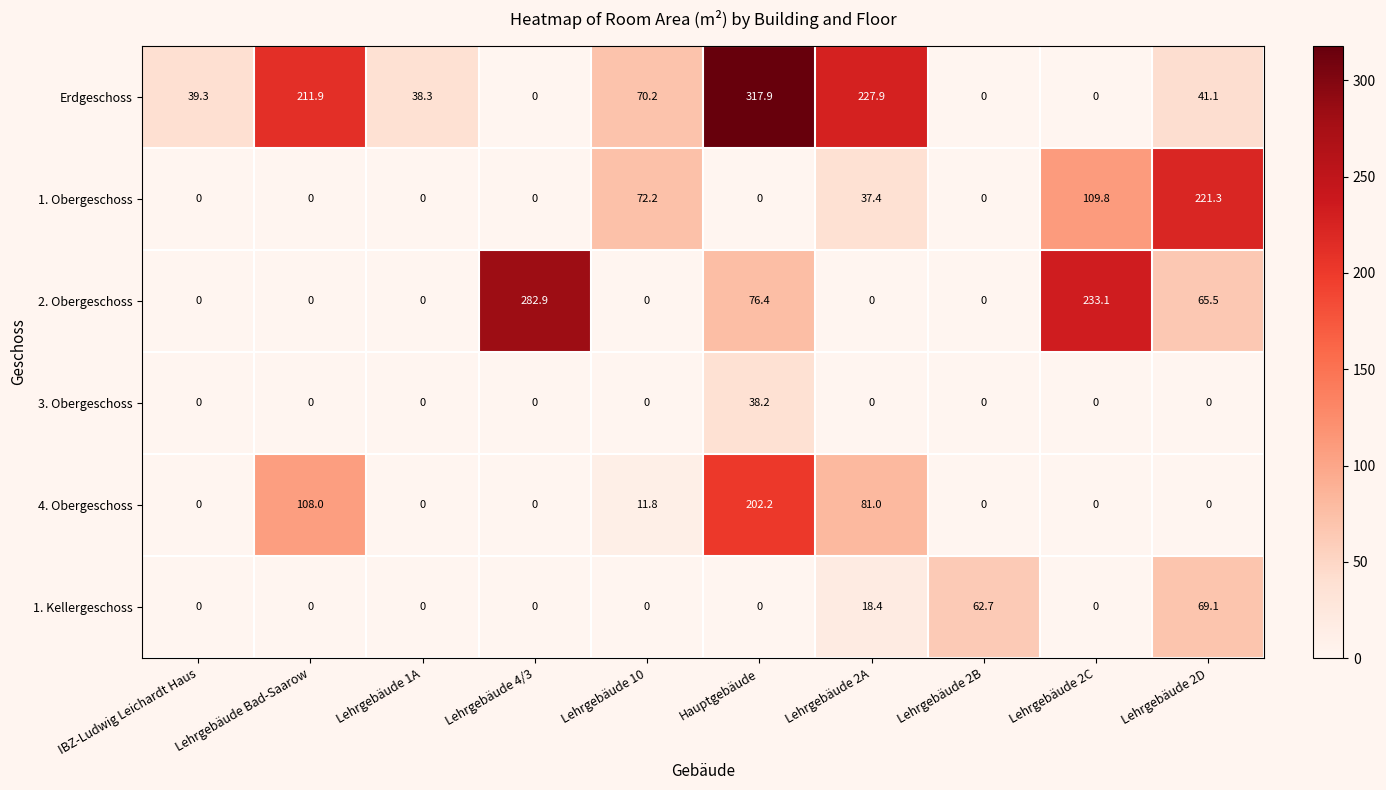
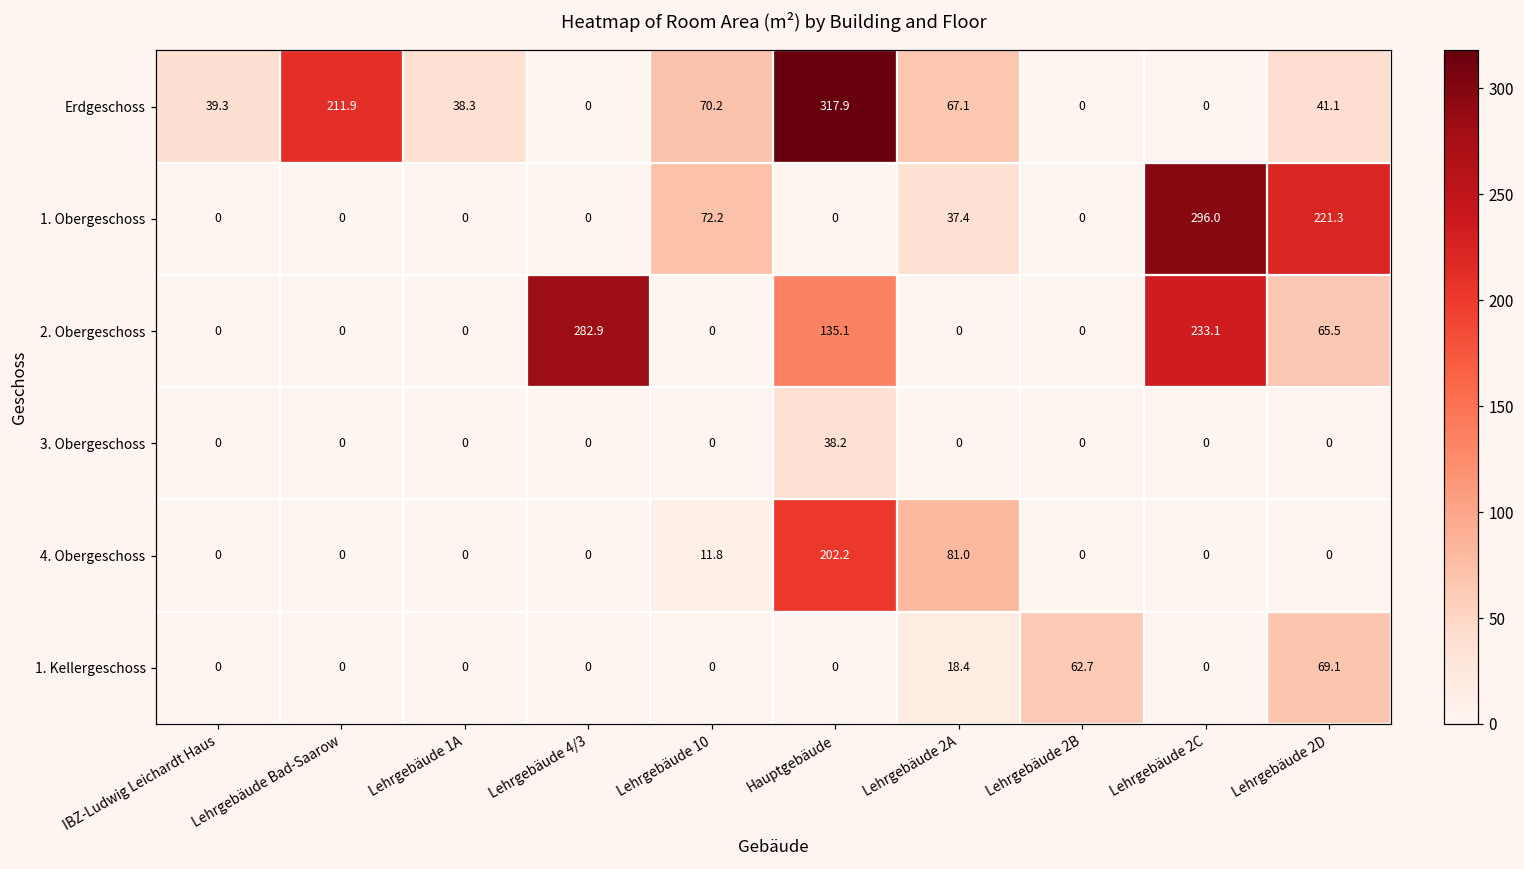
Erdgeschoss, Lehrgebäude 2A: 227.9 -> 67.1
1. Obergeschoss, Lehrgebäude 2C: 109.8 -> 296.0
2. Obergeschoss, Hauptgebäude: 76.4 -> 135.1
4. Obergeschoss, Lehrgebäude Bad-Saarow: 108.0 -> 0
